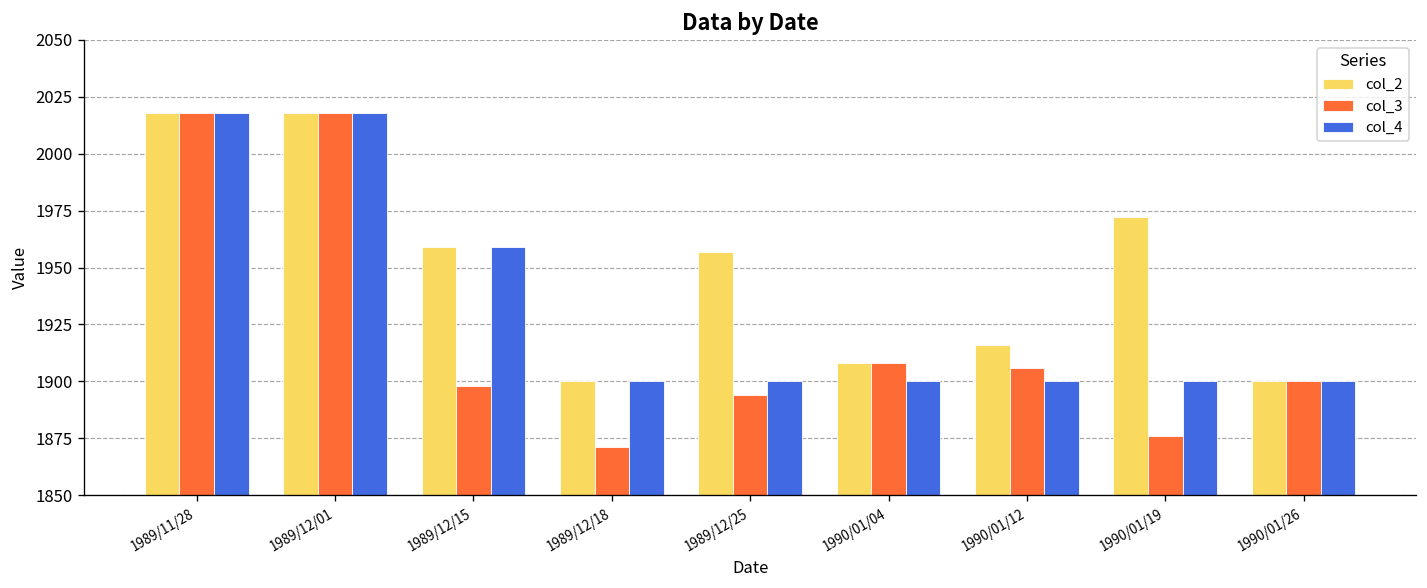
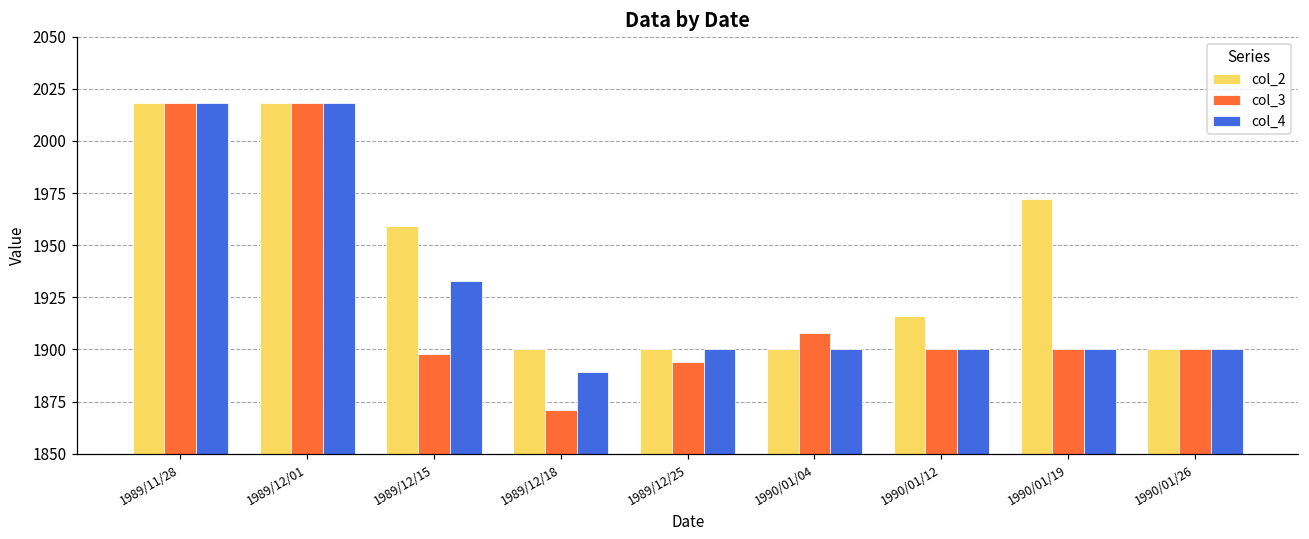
col_4, 1989/12/15: 1959 -> 1933
col_4, 1989/12/18: 1900 -> 1889
col_2, 1989/12/25: 1957 -> 1900
col_2, 1990/01/04: 1908 -> 1900
col_3, 1990/01/12: 1906 -> 1900
col_3, 1990/01/19: 1876 -> 1900
